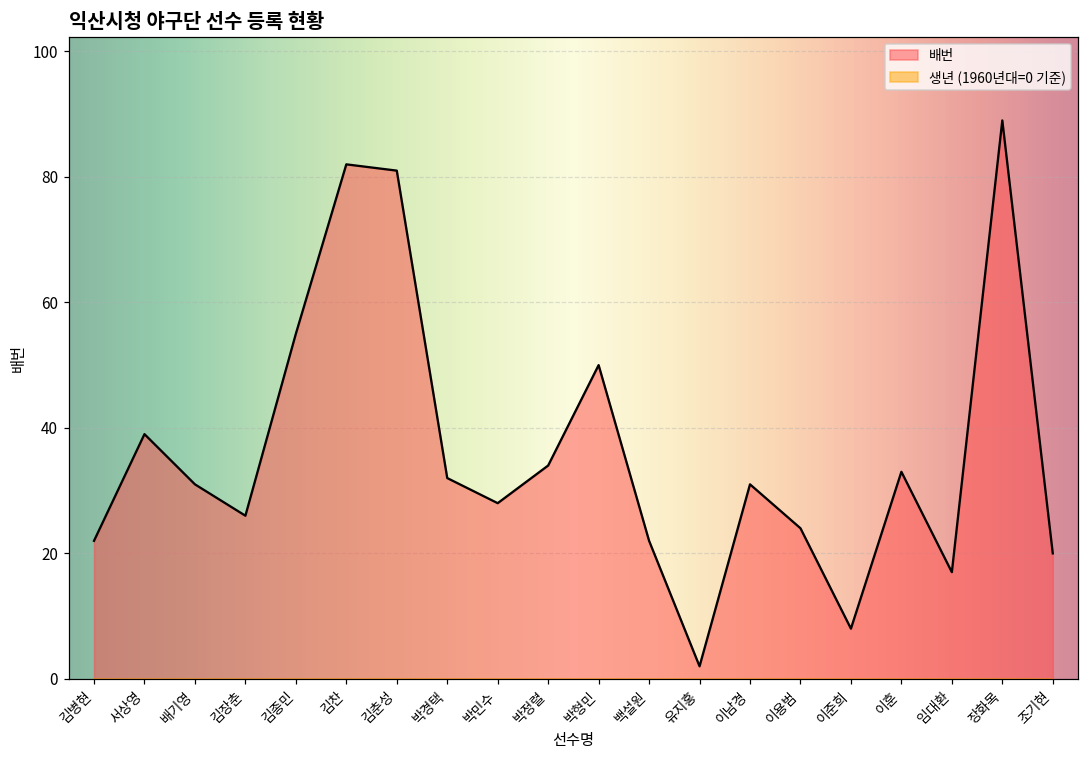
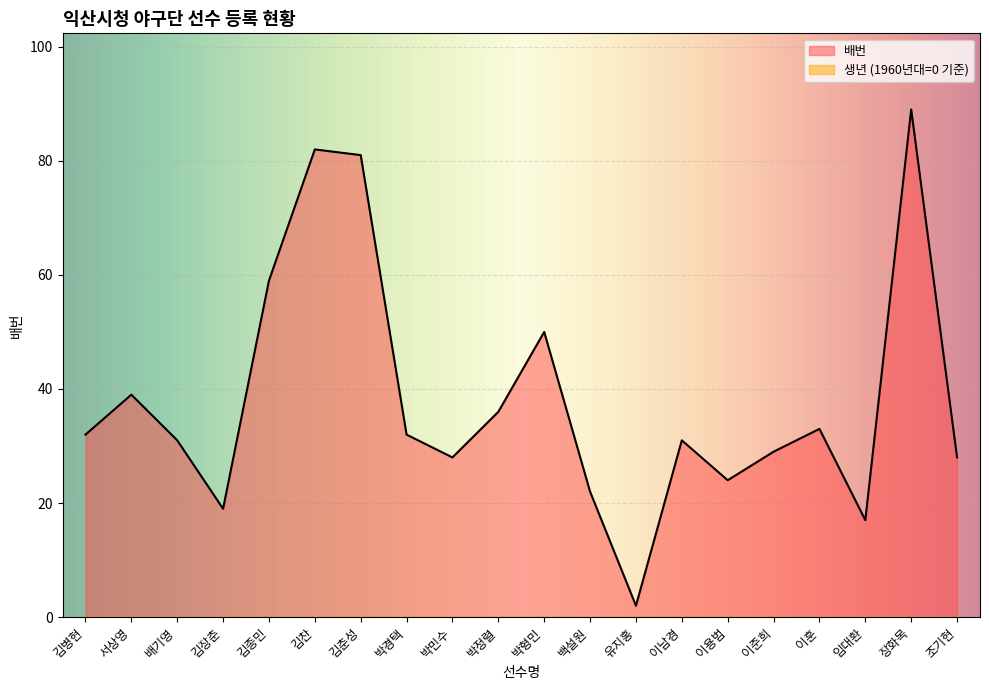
배번, 김병현: 22 -> 32
배번, 김장춘: 26 -> 19
배번, 김종민: 55 -> 59
배번, 박정렬: 34 -> 36
배번, 이준희: 8 -> 29
배번, 조기현: 20 -> 28
